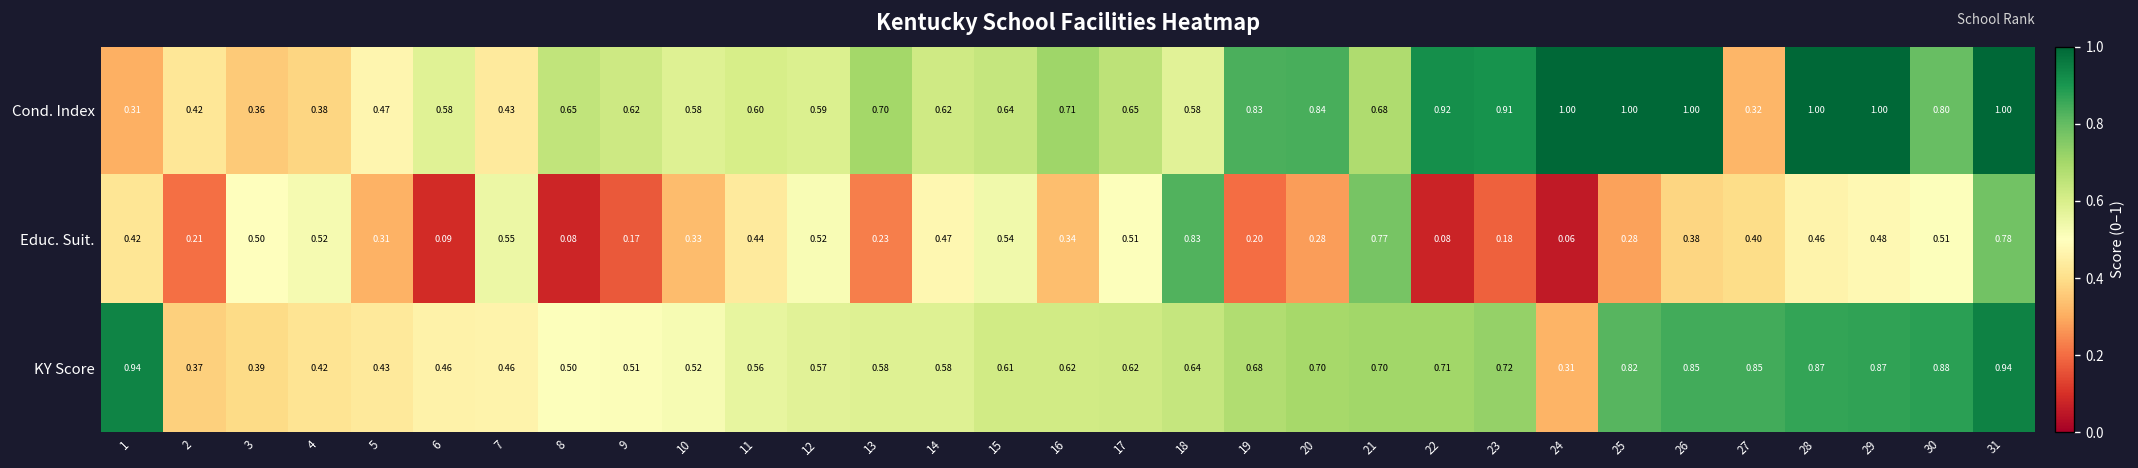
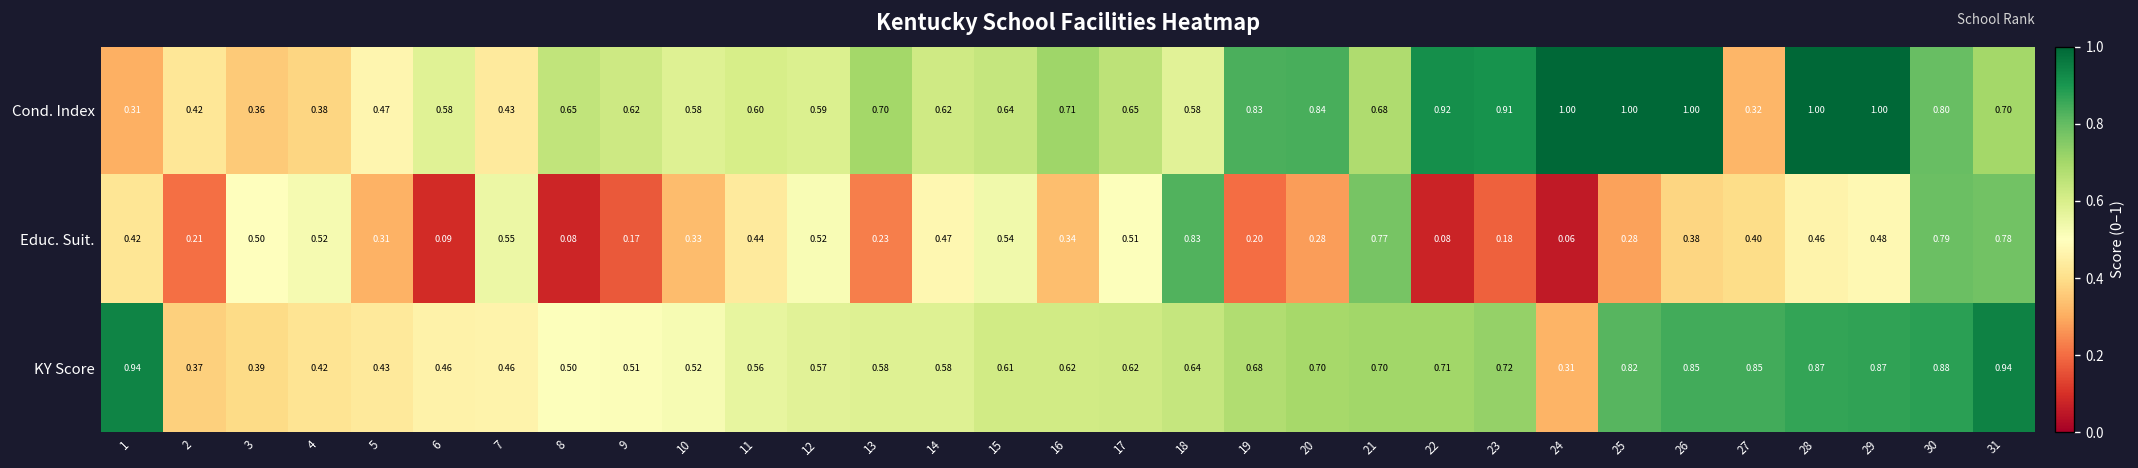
Cond. Index, 31: 1.00 -> 0.70
Educ. Suit., 30: 0.51 -> 0.79
